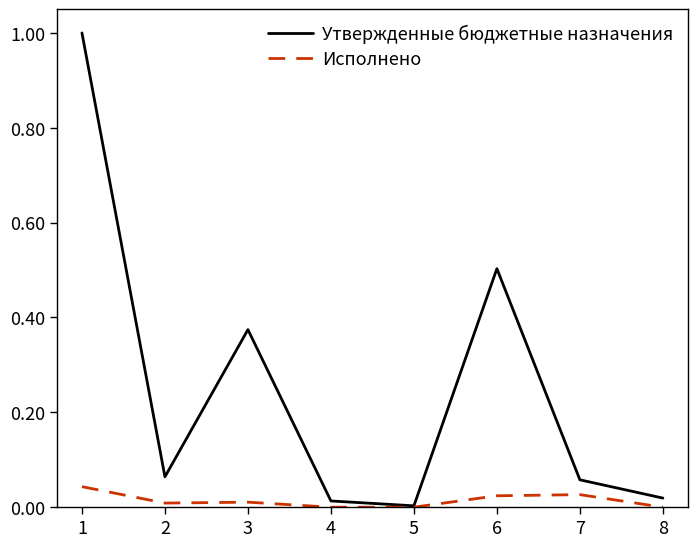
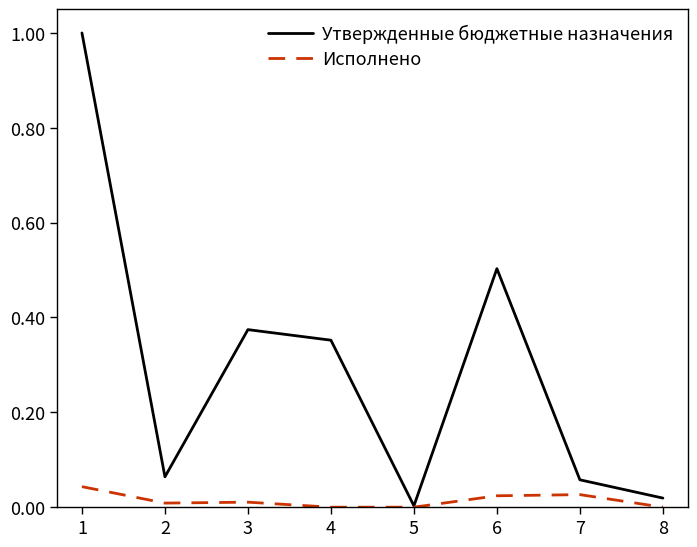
Утвержденные бюджетные назначения, 4: 0.01 -> 0.35
